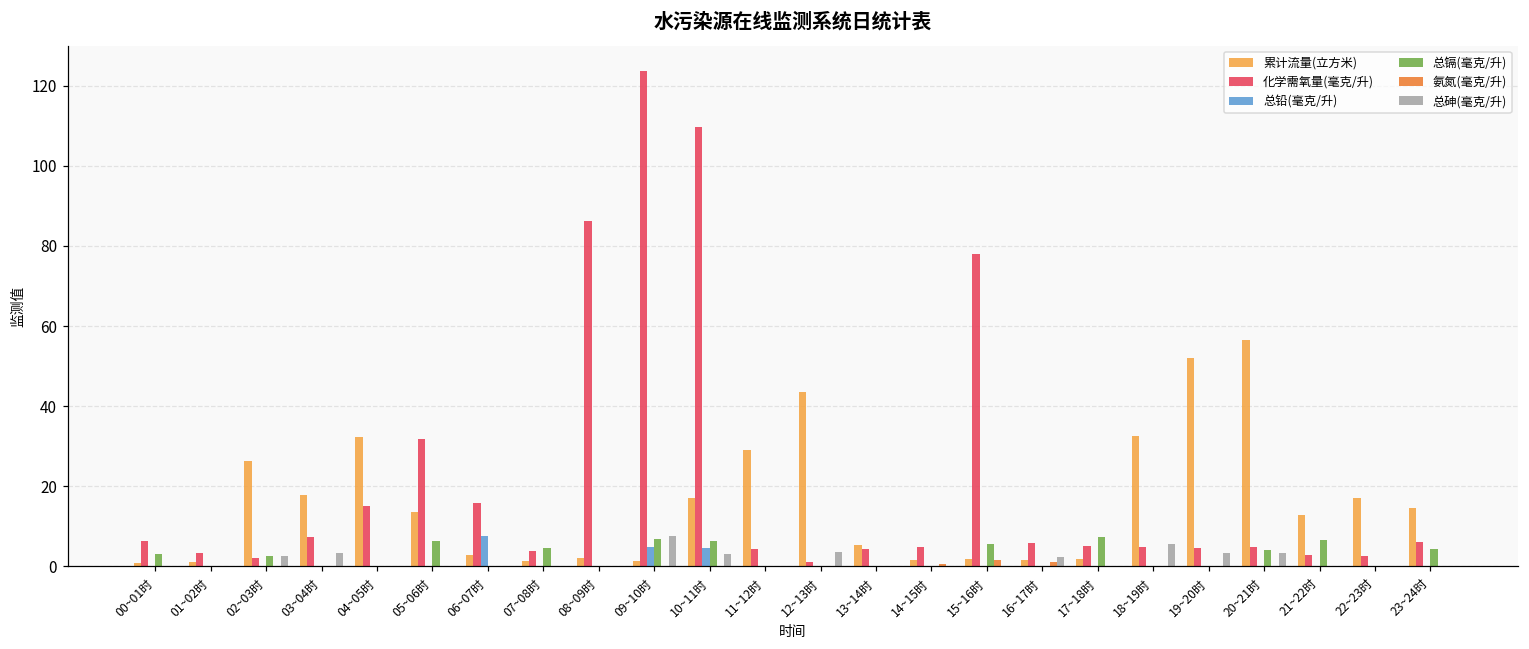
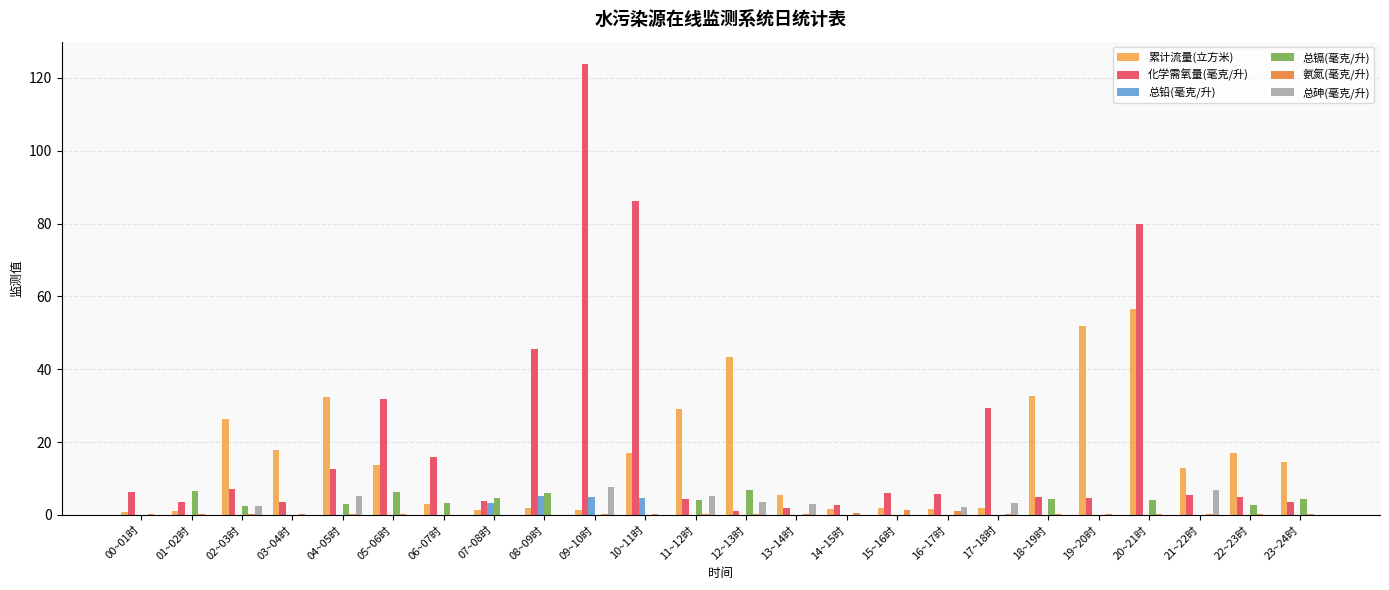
总镉(毫克/升), 00~01时: 3 -> 0
总镉(毫克/升), 01~02时: 0 -> 7
化学需氧量(毫克/升), 02~03时: 2 -> 7
化学需氧量(毫克/升), 03~04时: 7 -> 3
总砷(毫克/升), 03~04时: 3 -> 0
化学需氧量(毫克/升), 04~05时: 15 -> 13
总镉(毫克/升), 04~05时: 0 -> 3
总砷(毫克/升), 04~05时: 0 -> 5
总铅(毫克/升), 06~07时: 7 -> 0
总镉(毫克/升), 06~07时: 0 -> 3
总铅(毫克/升), 07~08时: 0 -> 3
化学需氧量(毫克/升), 08~09时: 86 -> 46
总铅(毫克/升), 08~09时: 0 -> 5
总镉(毫克/升), 08~09时: 0 -> 6
总镉(毫克/升), 09~10时: 7 -> 0
化学需氧量(毫克/升), 10~11时: 110 -> 86
总镉(毫克/升), 10~11时: 6 -> 0
总砷(毫克/升), 10~11时: 3 -> 0
总镉(毫克/升), 11~12时: 0 -> 4
总砷(毫克/升), 11~12时: 0 -> 5
总镉(毫克/升), 12~13时: 0 -> 7
化学需氧量(毫克/升), 13~14时: 4 -> 2
总砷(毫克/升), 13~14时: 0 -> 3
化学需氧量(毫克/升), 14~15时: 5 -> 3
化学需氧量(毫克/升), 15~16时: 78 -> 6
总镉(毫克/升), 15~16时: 6 -> 0
化学需氧量(毫克/升), 17~18时: 5 -> 29
总镉(毫克/升), 17~18时: 7 -> 0
总砷(毫克/升), 17~18时: 0 -> 3
总镉(毫克/升), 18~19时: 0 -> 4
总砷(毫克/升), 18~19时: 6 -> 0
总砷(毫克/升), 19~20时: 3 -> 0
化学需氧量(毫克/升), 20~21时: 5 -> 80
总砷(毫克/升), 20~21时: 3 -> 0
化学需氧量(毫克/升), 21~22时: 3 -> 6
总镉(毫克/升), 21~22时: 7 -> 0
总砷(毫克/升), 21~22时: 0 -> 7
化学需氧量(毫克/升), 22~23时: 2 -> 5
总镉(毫克/升), 22~23时: 0 -> 3
化学需氧量(毫克/升), 23~24时: 6 -> 4
